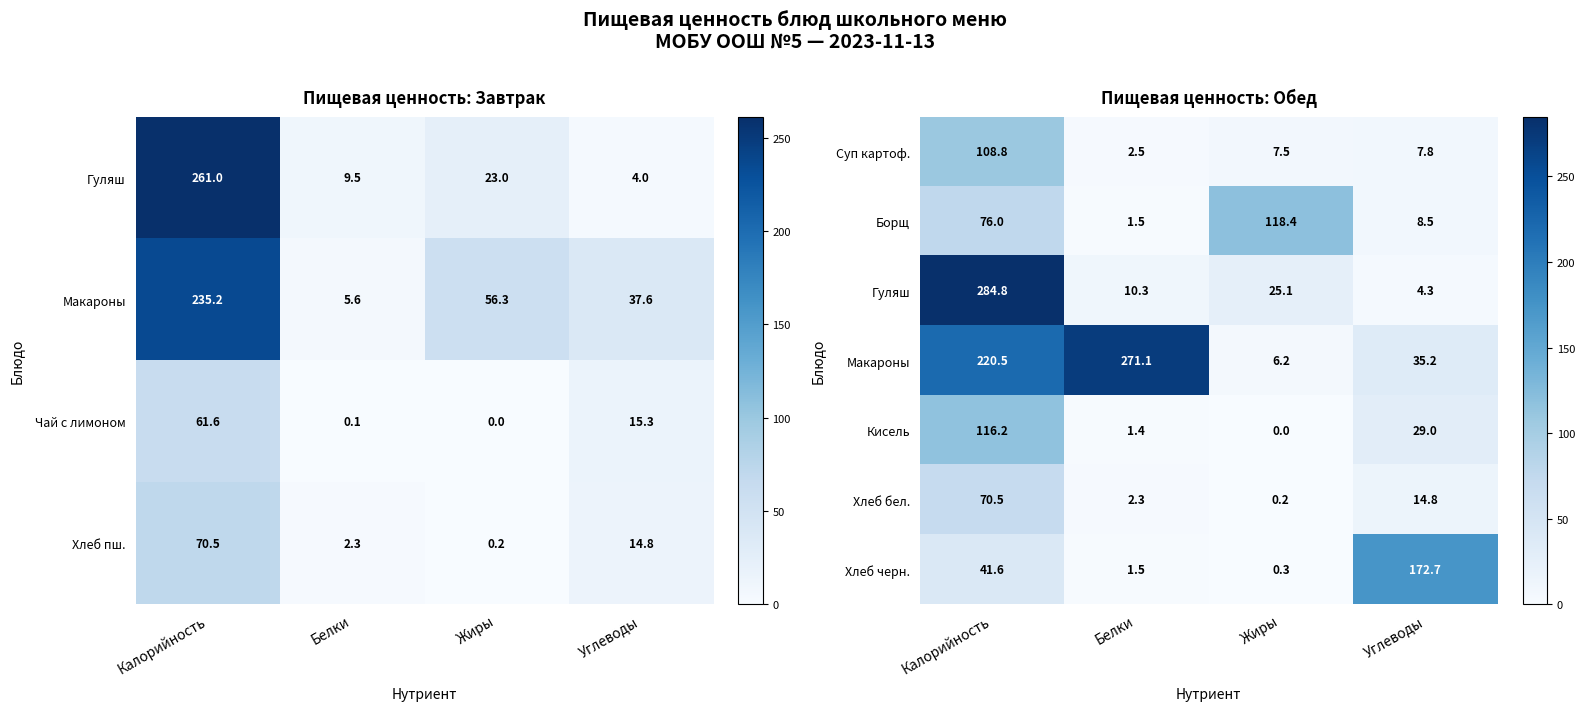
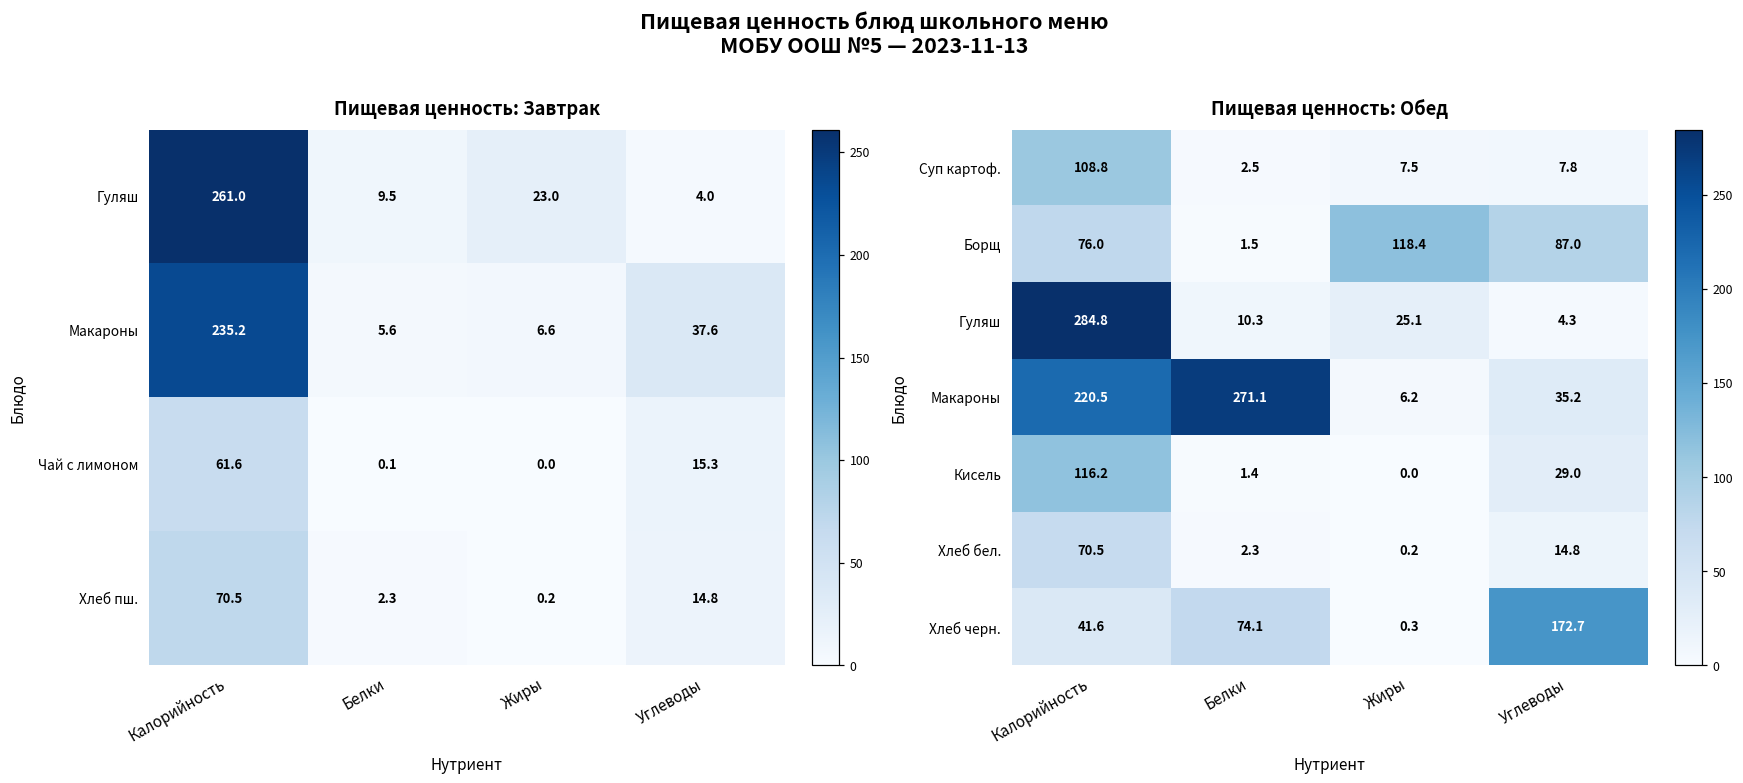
Пищевая ценность: Завтрак, Макароны, Жиры: 56.3 -> 6.6
Пищевая ценность: Обед, Борщ, Углеводы: 8.5 -> 87.0
Пищевая ценность: Обед, Хлеб черн., Белки: 1.5 -> 74.1
